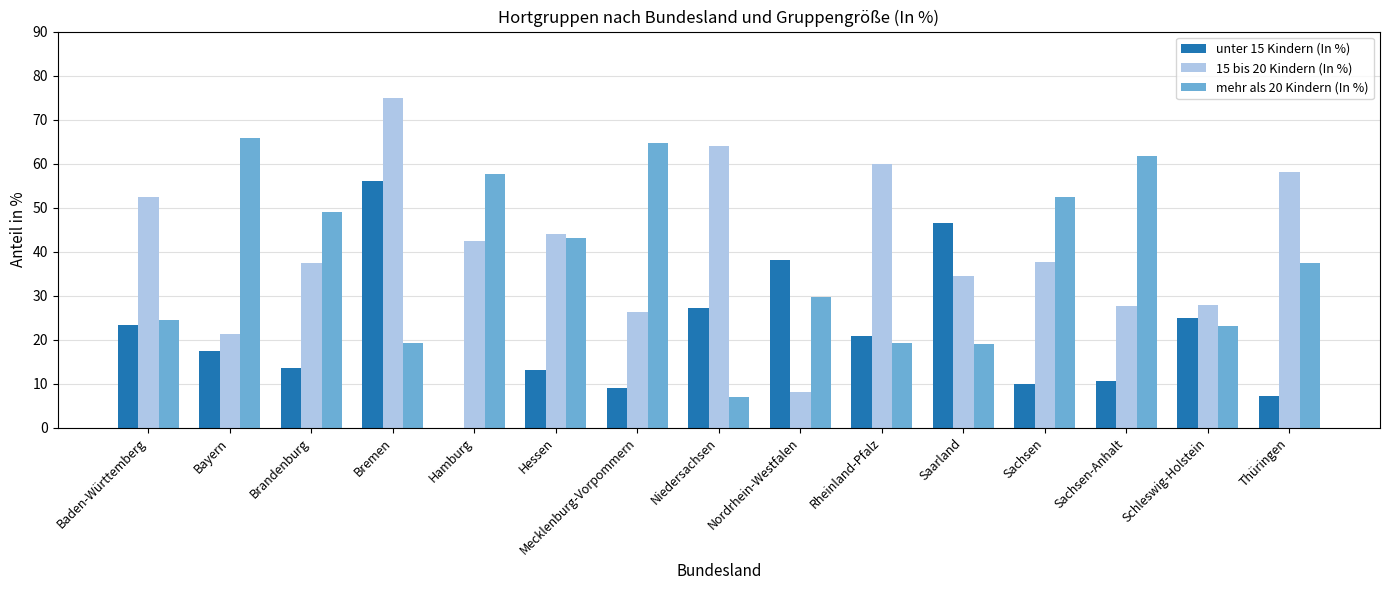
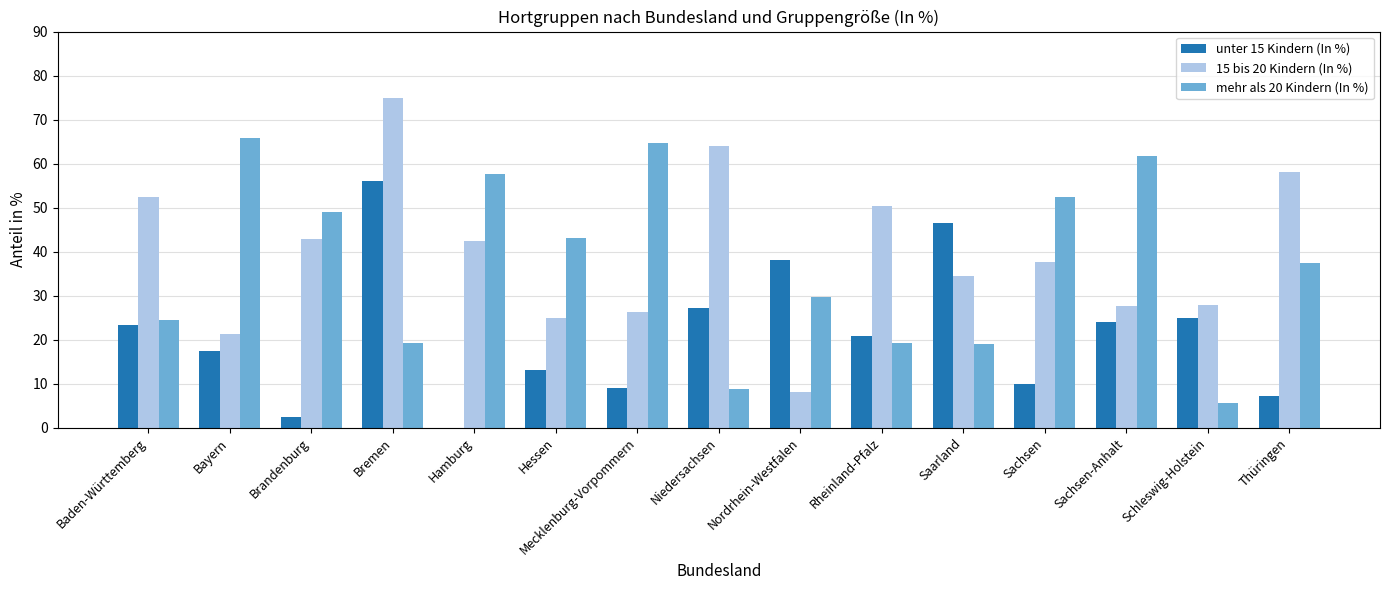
unter 15 Kindern (In %), Brandenburg: 14 -> 2
15 bis 20 Kindern (In %), Brandenburg: 37 -> 43
15 bis 20 Kindern (In %), Hessen: 44 -> 25
mehr als 20 Kindern (In %), Niedersachsen: 7 -> 9
15 bis 20 Kindern (In %), Rheinland-Pfalz: 60 -> 50
unter 15 Kindern (In %), Sachsen-Anhalt: 11 -> 24
mehr als 20 Kindern (In %), Schleswig-Holstein: 23 -> 5
